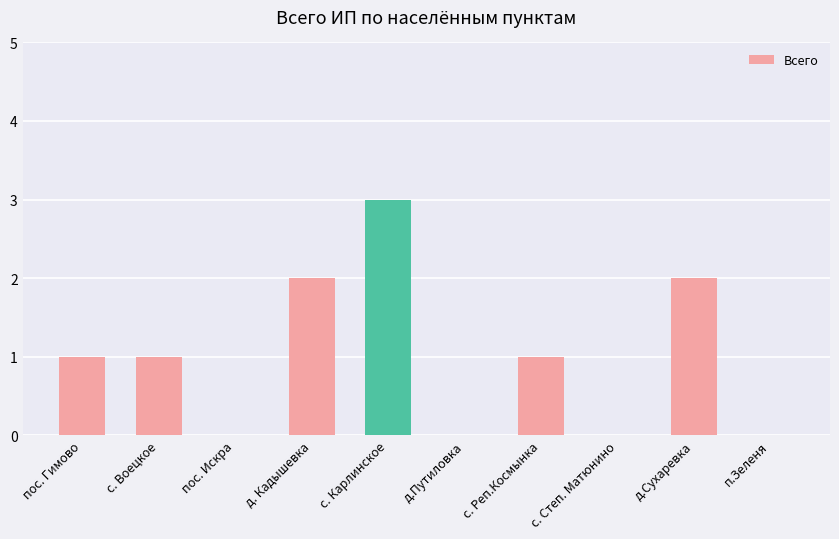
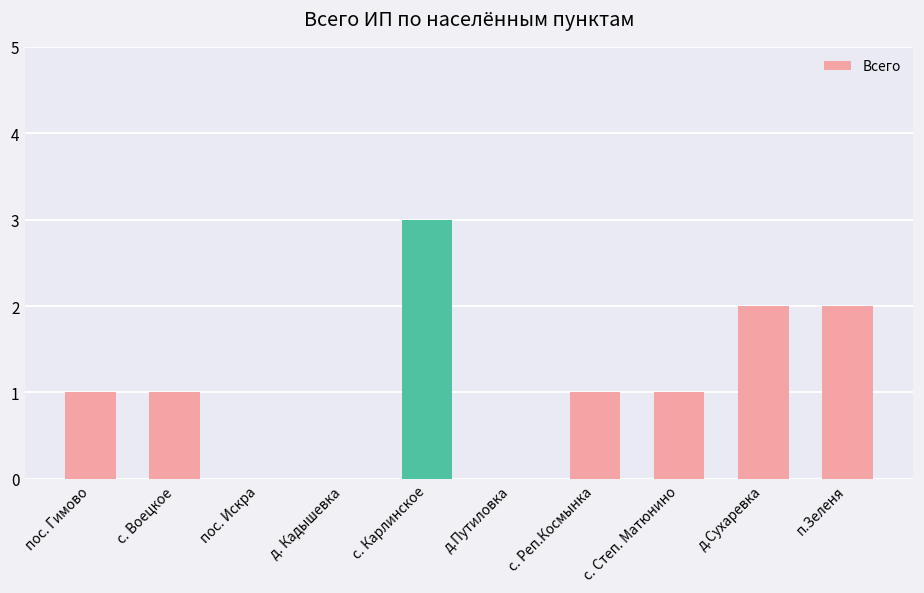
д. Кадышевка: 2 -> 0
с. Степ. Матюнино: 0 -> 1
п.Зеленя: 0 -> 2
